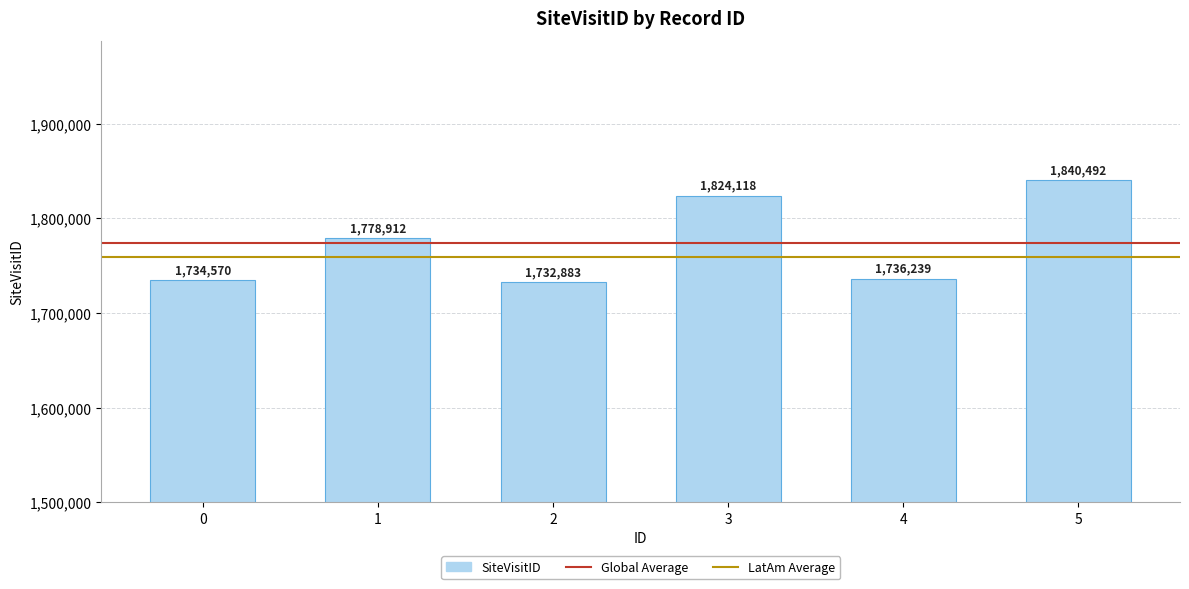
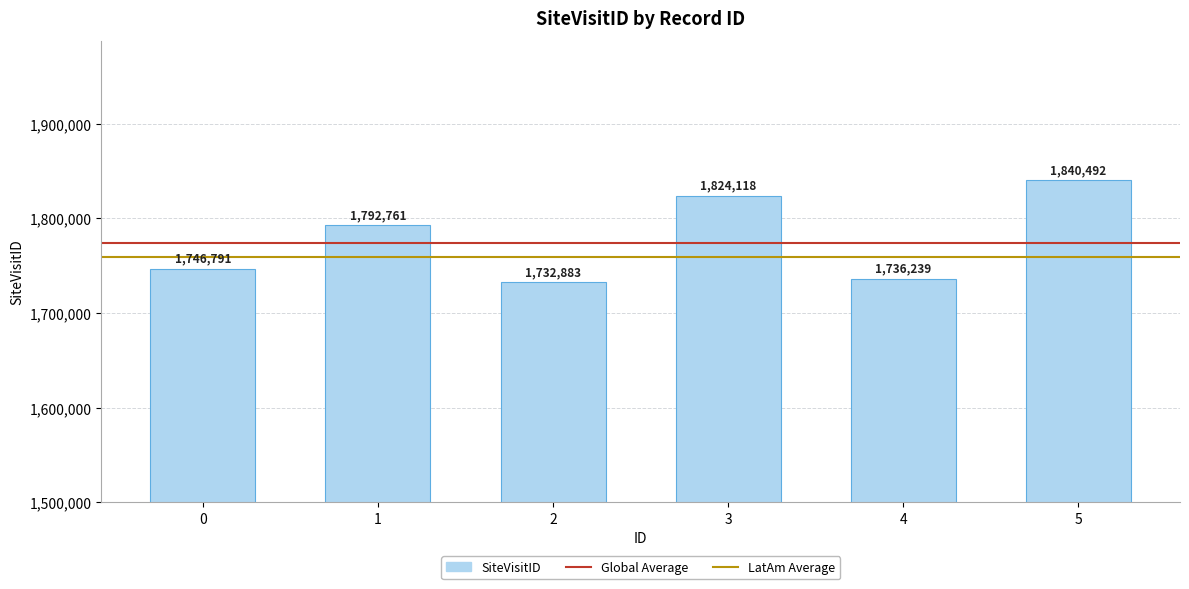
0: 1,734,570 -> 1,746,791
1: 1,778,912 -> 1,792,761
